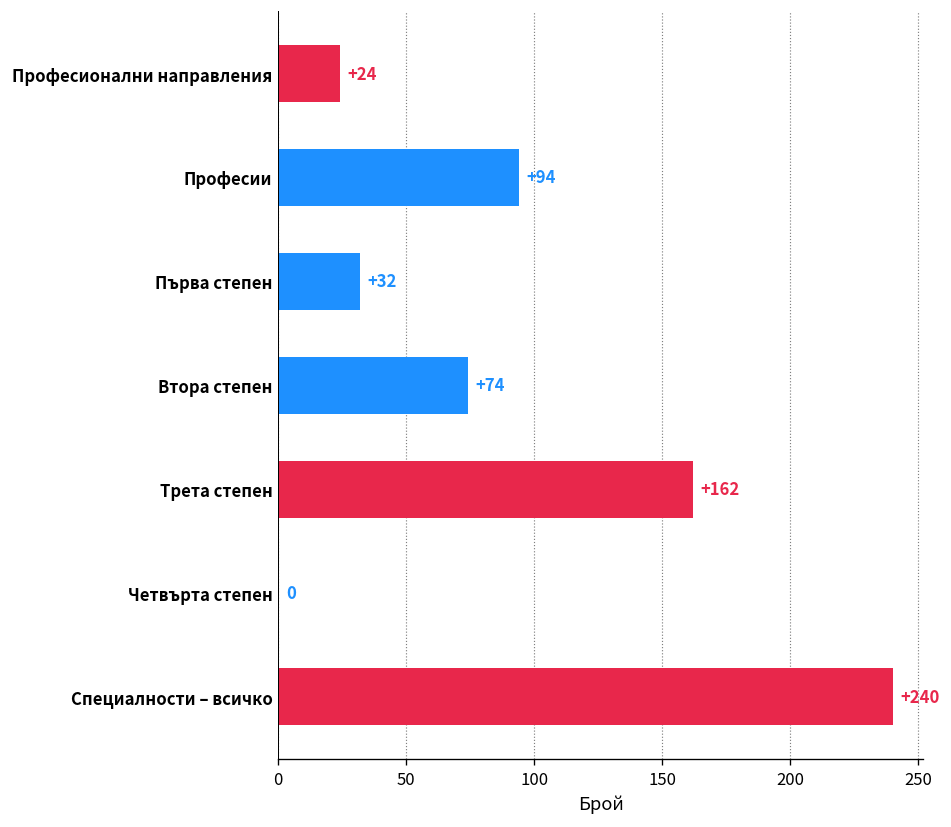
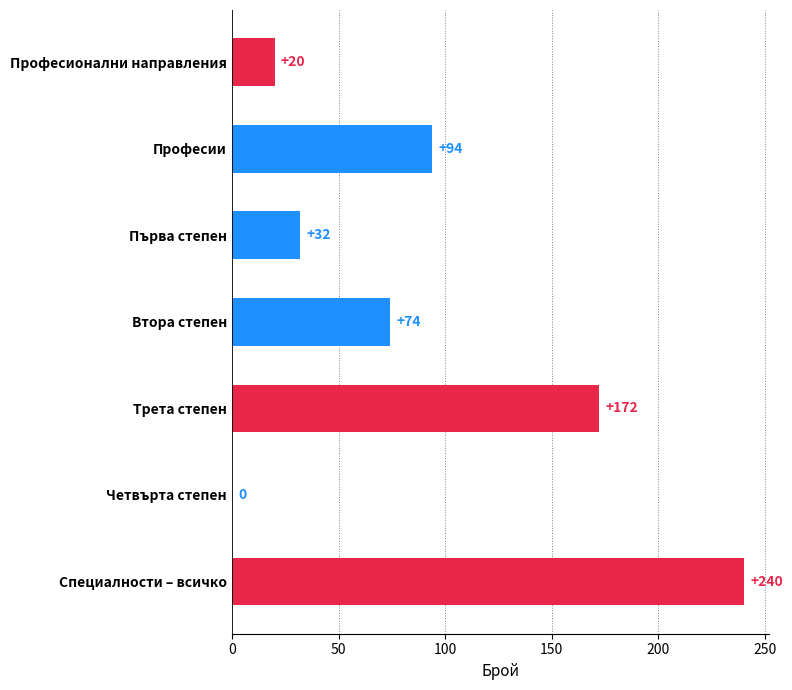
Професионални направления: +24 -> +20
Трета степен: +162 -> +172
